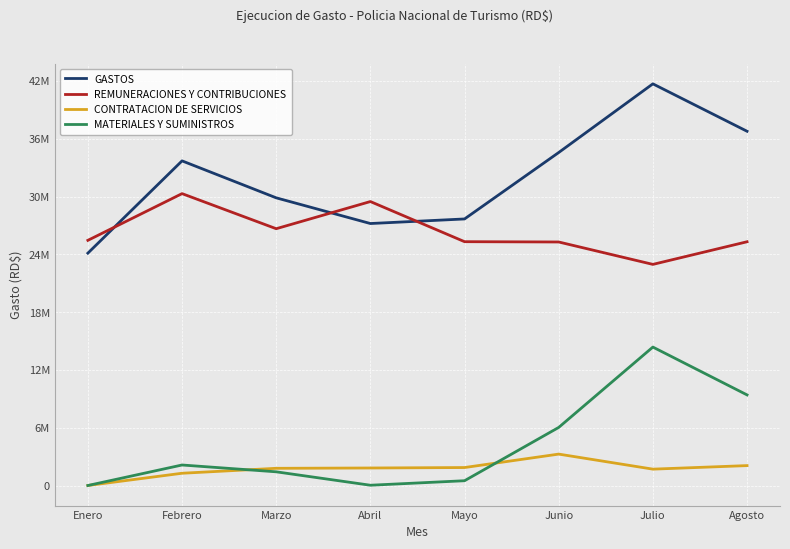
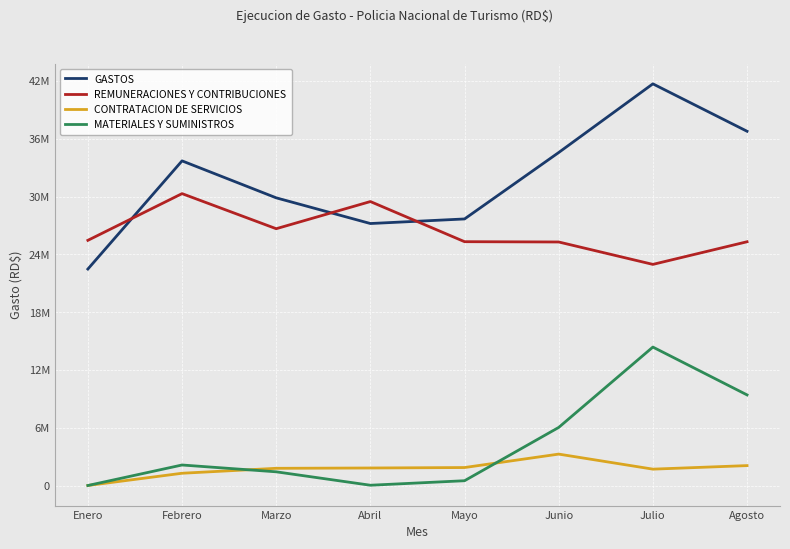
GASTOS, Enero: 24000000 -> 22000000
